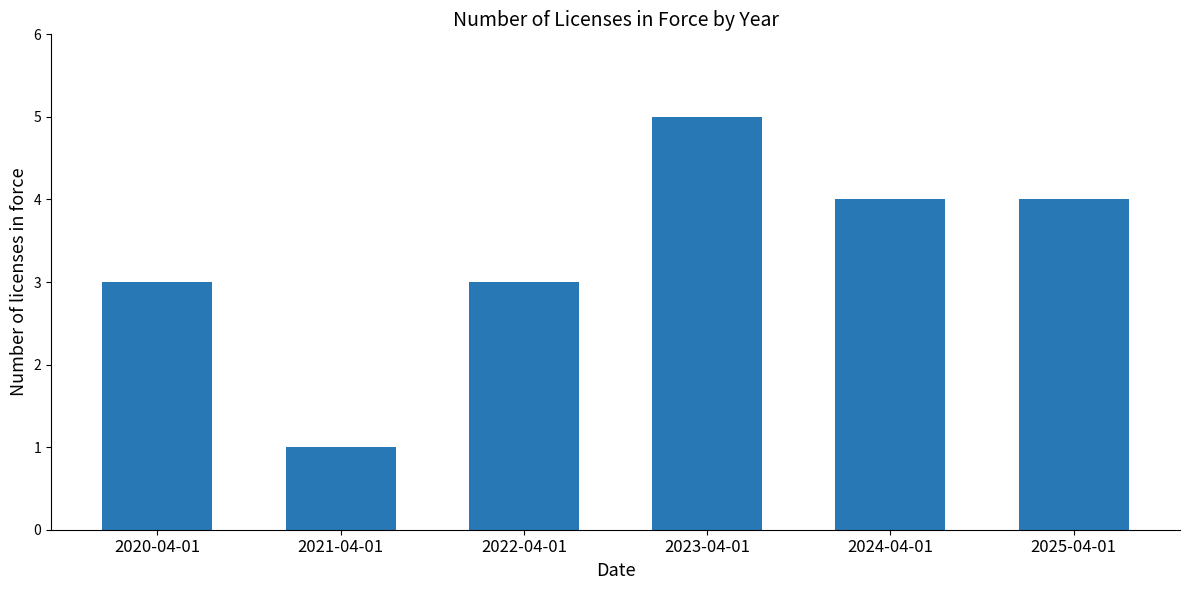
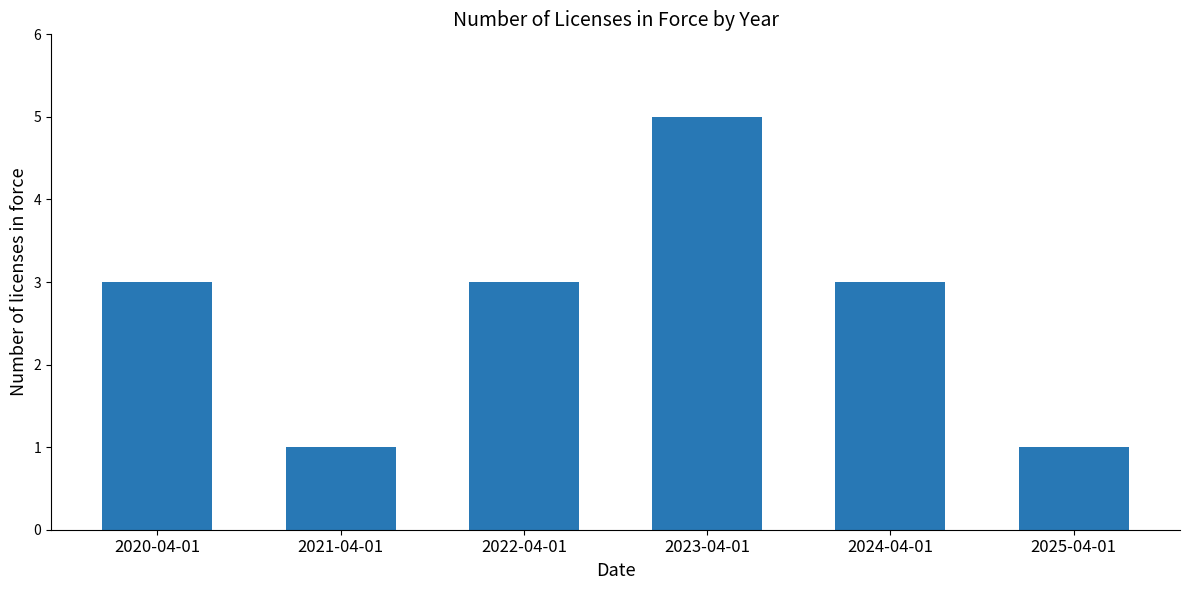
2024-04-01: 4 -> 3
2025-04-01: 4 -> 1
